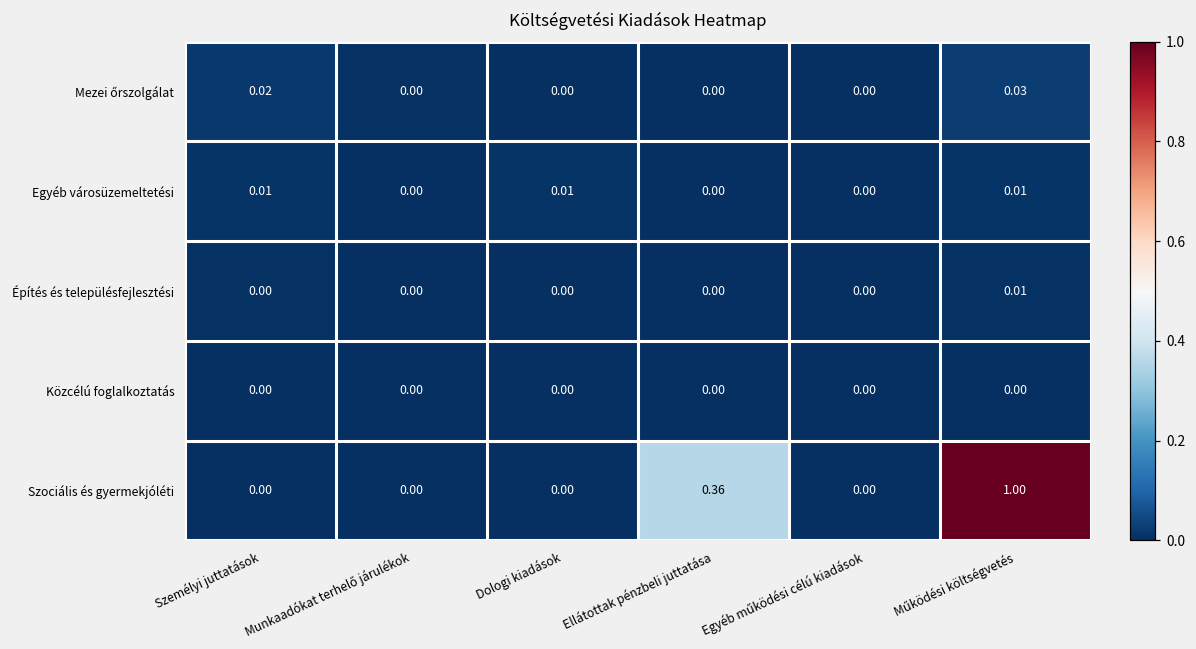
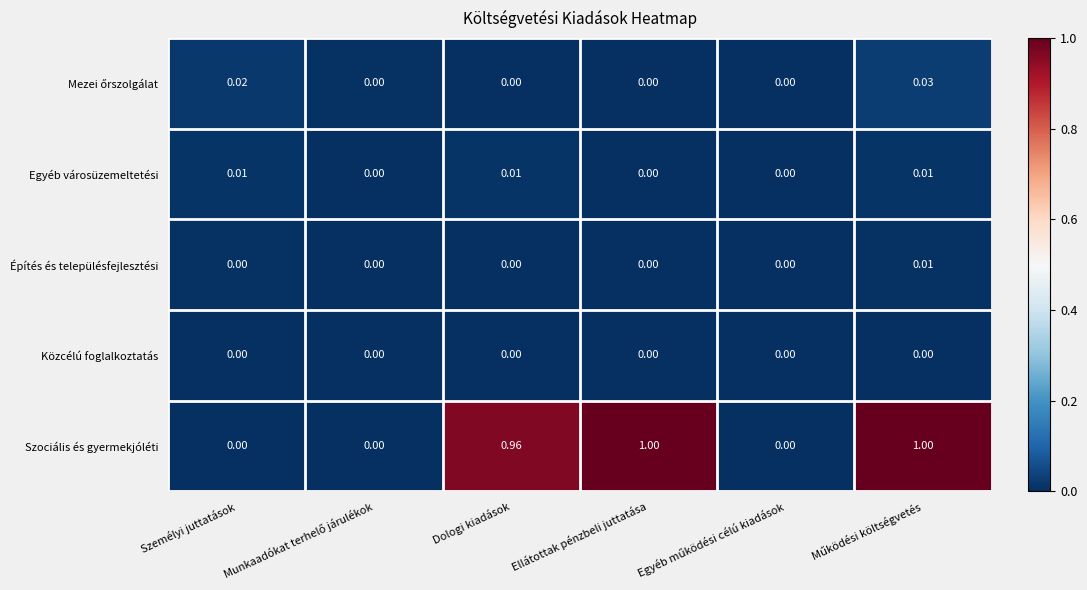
Szociális és gyermekjóléti, Dologi kiadások: 0.00 -> 0.96
Szociális és gyermekjóléti, Ellátottak pénzbeli juttatása: 0.36 -> 1.00
